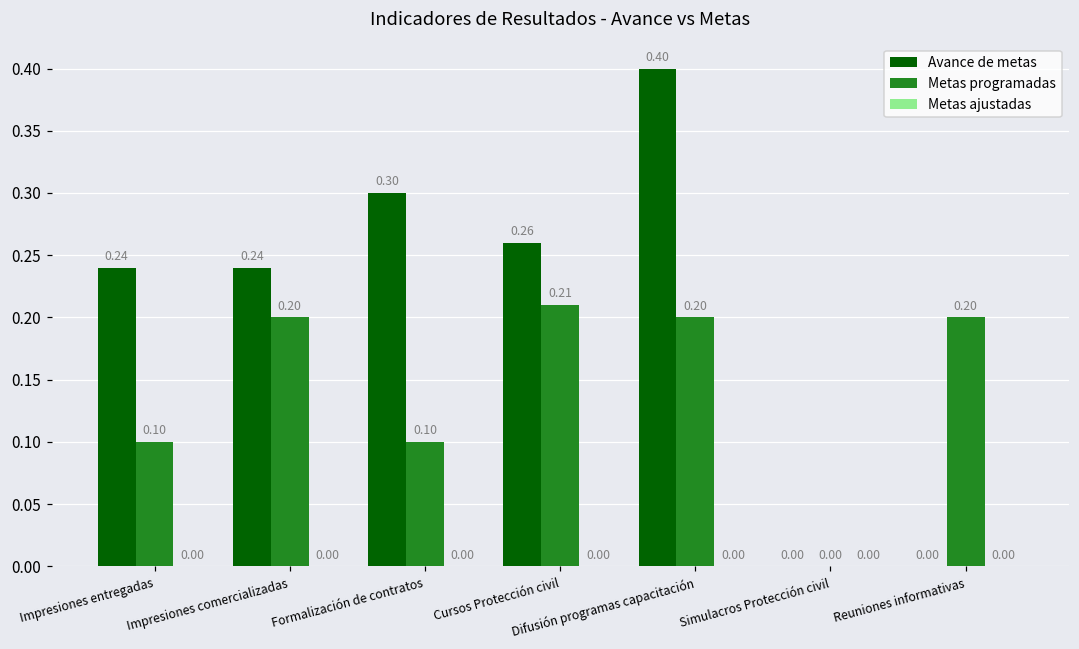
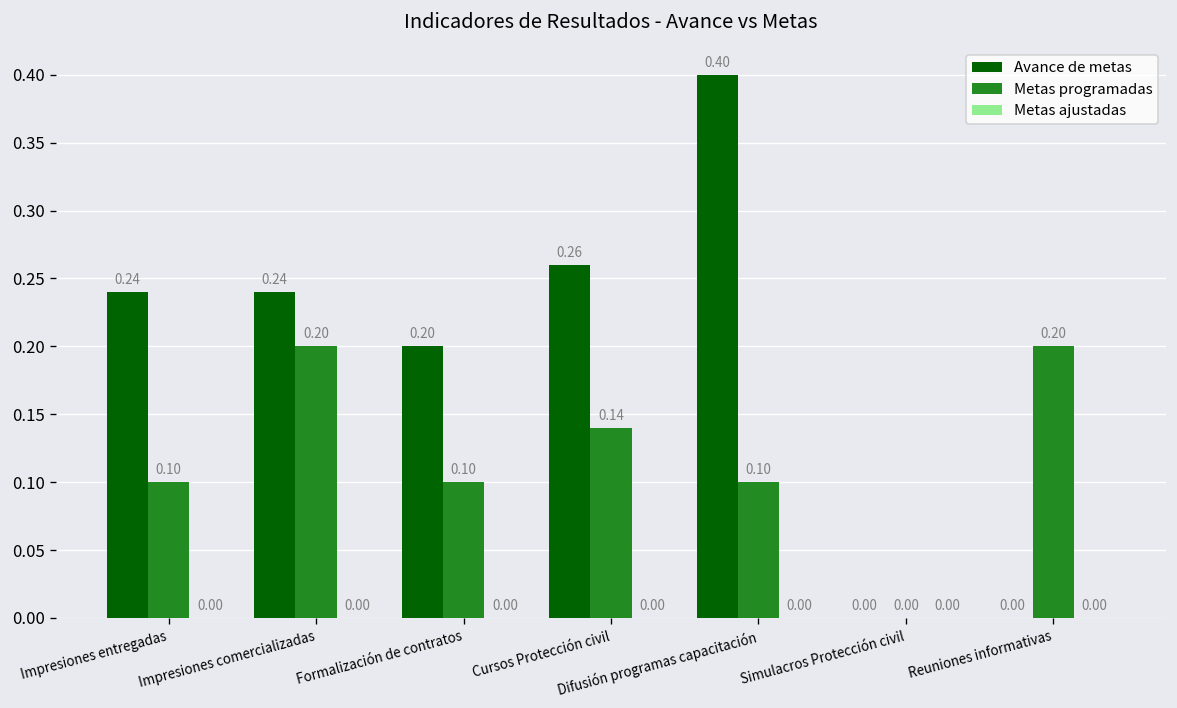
Avance de metas, Formalización de contratos: 0.30 -> 0.20
Metas programadas, Cursos Protección civil: 0.21 -> 0.14
Metas programadas, Difusión programas capacitación: 0.20 -> 0.10
